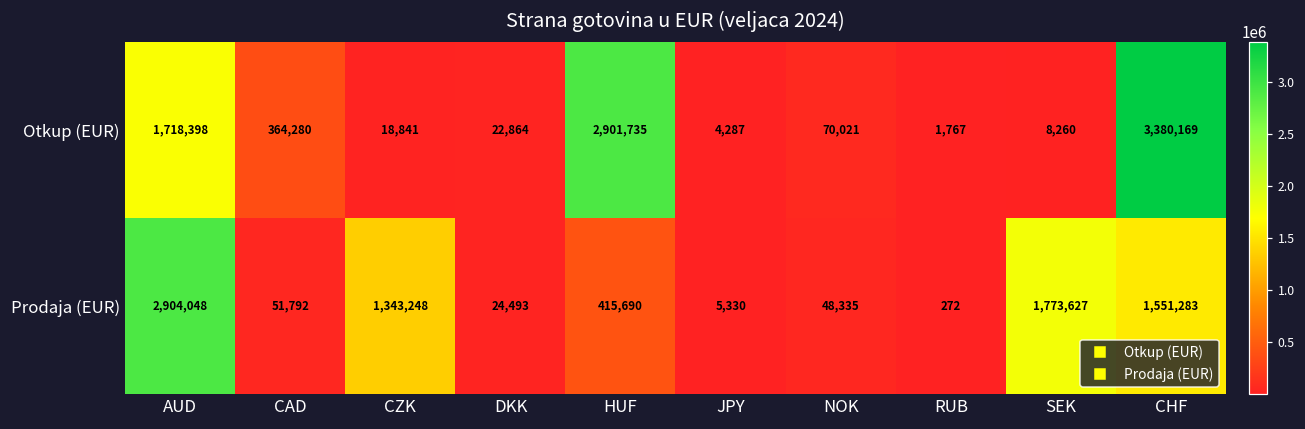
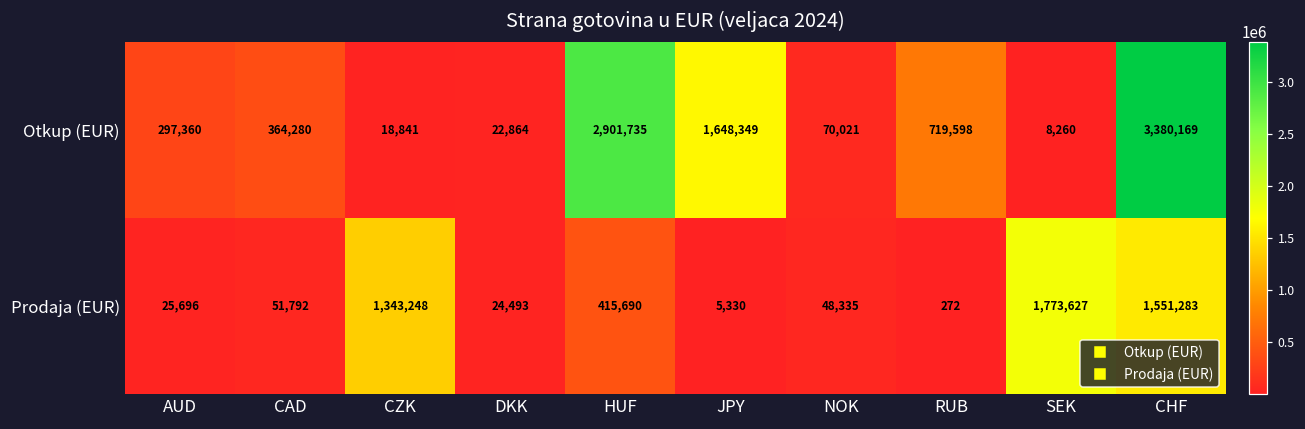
Otkup (EUR), AUD: 1,718,398 -> 297,360
Otkup (EUR), JPY: 4,287 -> 1,648,349
Otkup (EUR), RUB: 1,767 -> 719,598
Prodaja (EUR), AUD: 2,904,048 -> 25,696
